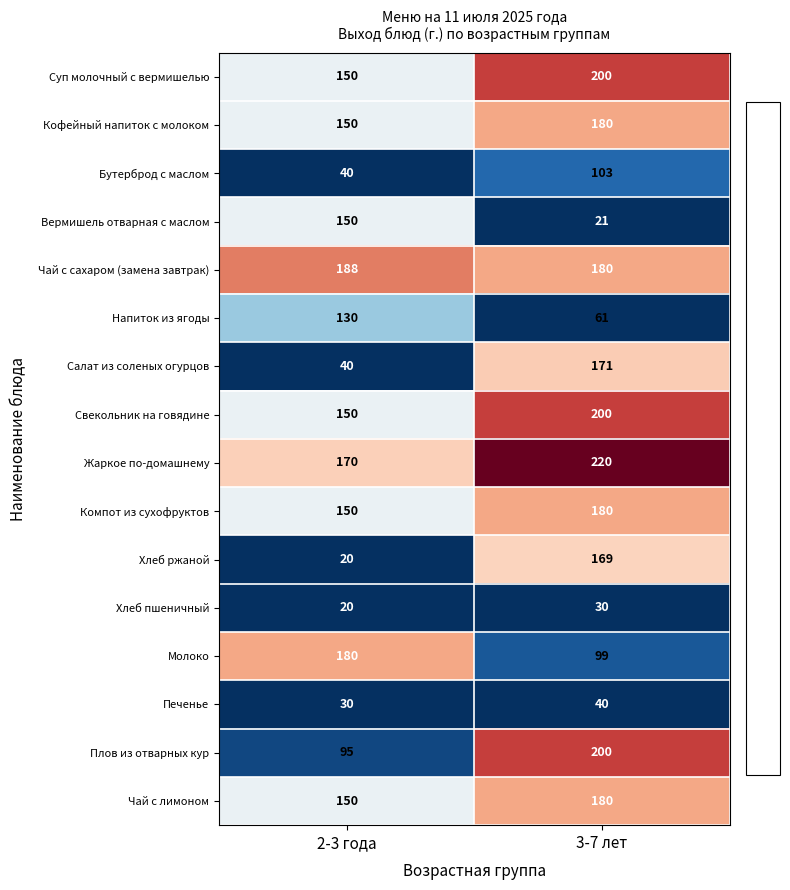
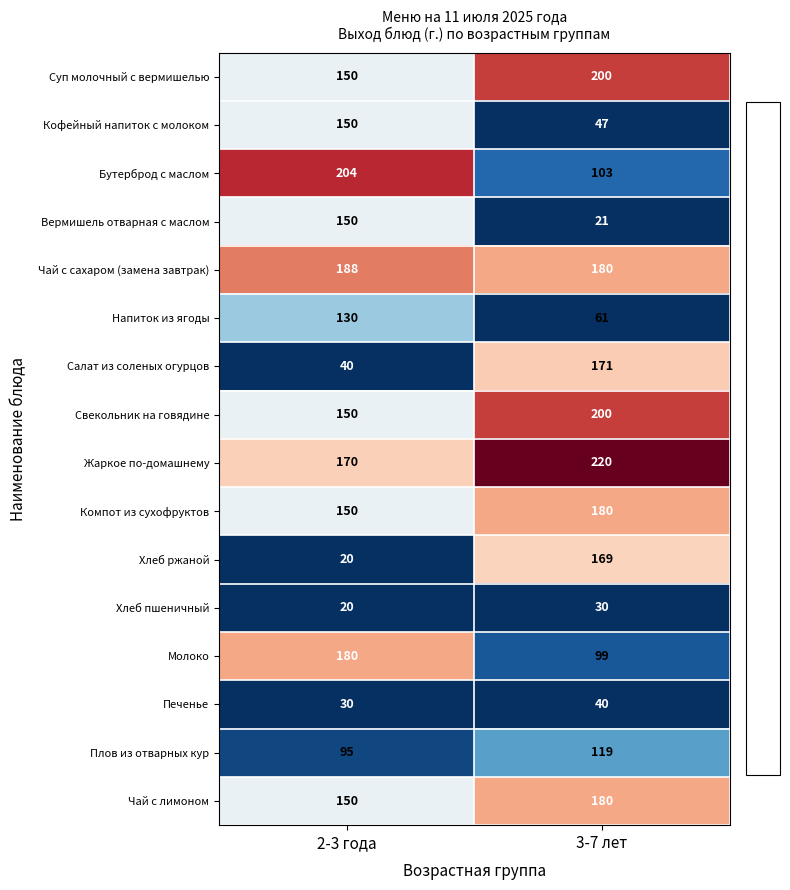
Кофейный напиток с молоком, 3-7 лет: 180 -> 47
Бутерброд с маслом, 2-3 года: 40 -> 204
Плов из отварных кур, 3-7 лет: 200 -> 119
